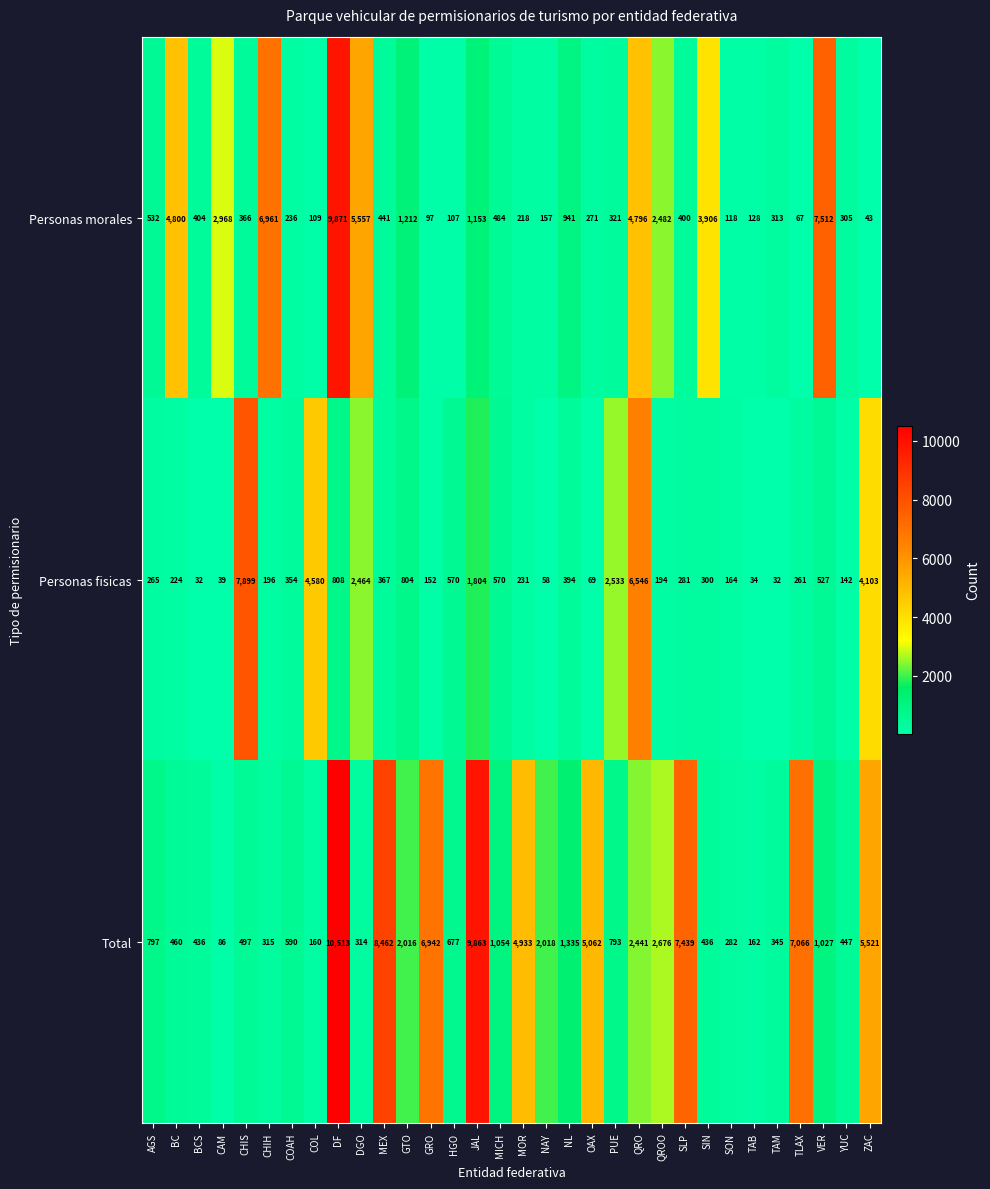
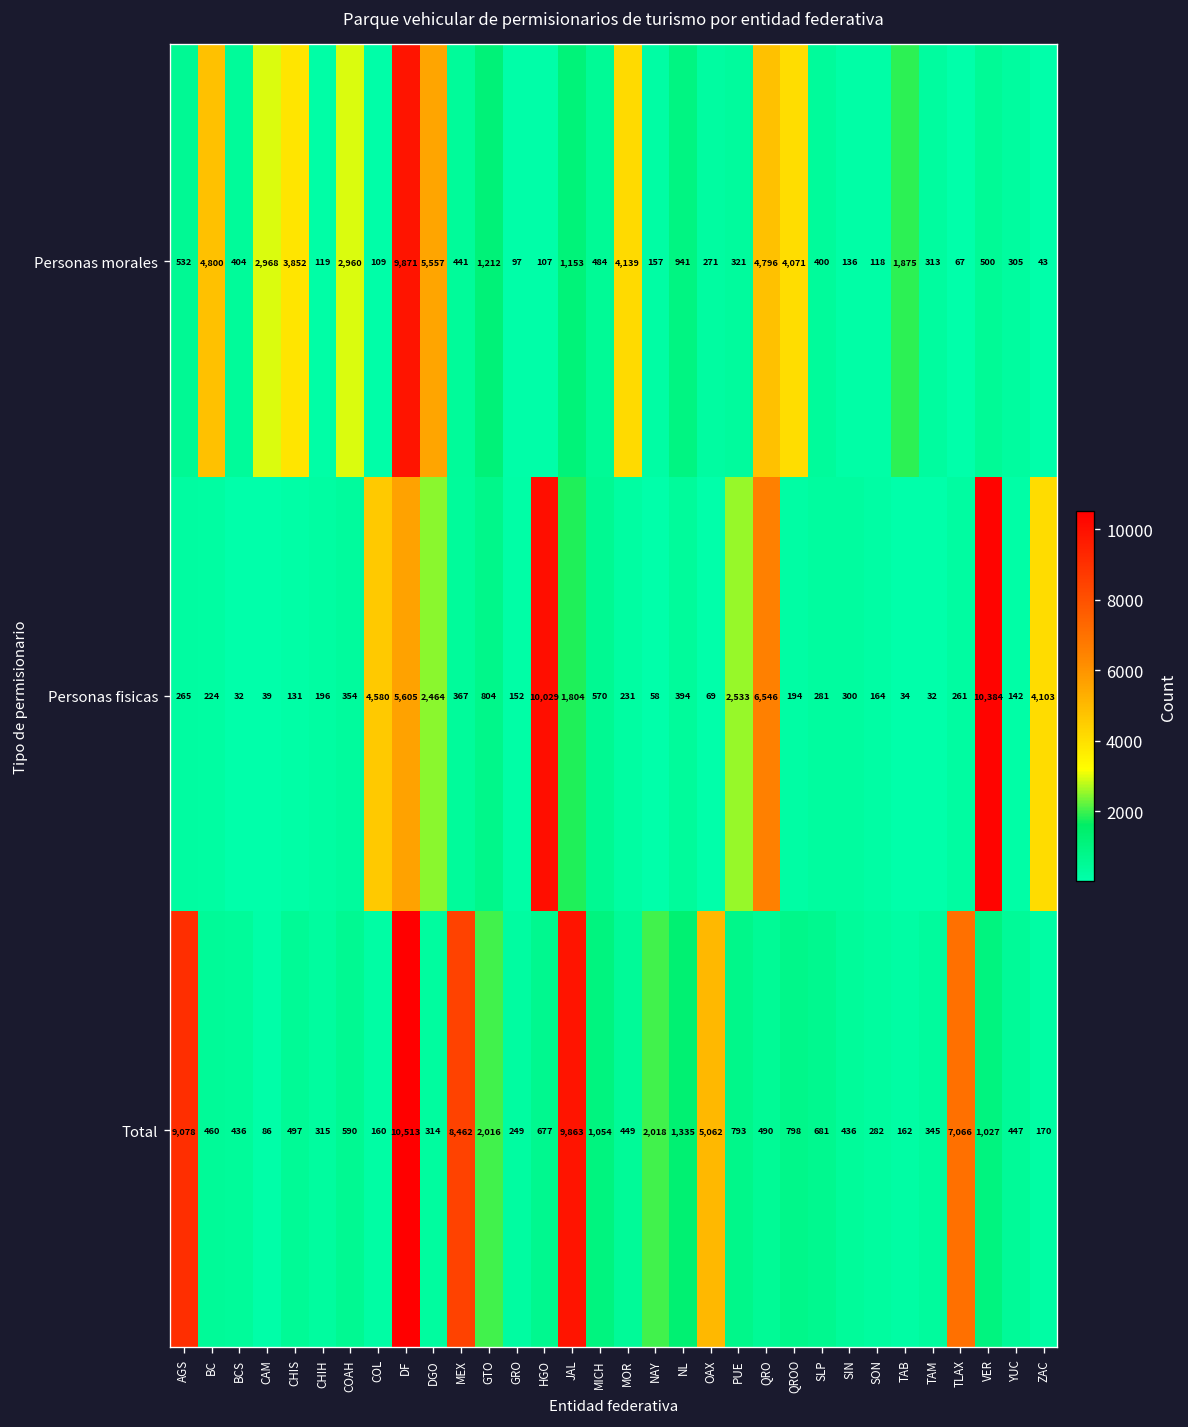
Personas morales, CHIS: 366 -> 3,852
Personas morales, CHIH: 6,961 -> 119
Personas morales, COAH: 236 -> 2,960
Personas morales, MOR: 218 -> 4,139
Personas morales, QROO: 2,482 -> 4,071
Personas morales, SIN: 3,906 -> 136
Personas morales, TAB: 128 -> 1,875
Personas morales, VER: 7,512 -> 500
Personas fisicas, CHIS: 7,899 -> 131
Personas fisicas, DF: 808 -> 5,605
Personas fisicas, HGO: 570 -> 10,029
Personas fisicas, VER: 527 -> 10,384
Total, AGS: 797 -> 9,078
Total, GRO: 6,942 -> 249
Total, MOR: 4,933 -> 449
Total, QRO: 2,441 -> 490
Total, QROO: 2,676 -> 798
Total, SLP: 7,439 -> 681
Total, ZAC: 5,521 -> 170
